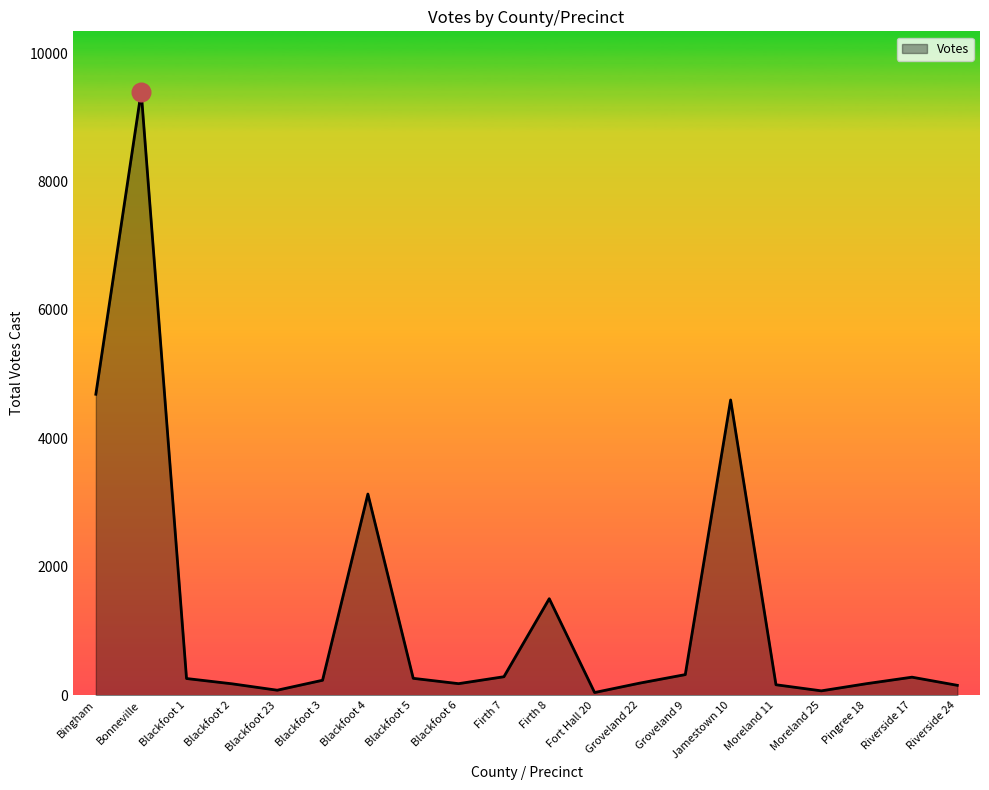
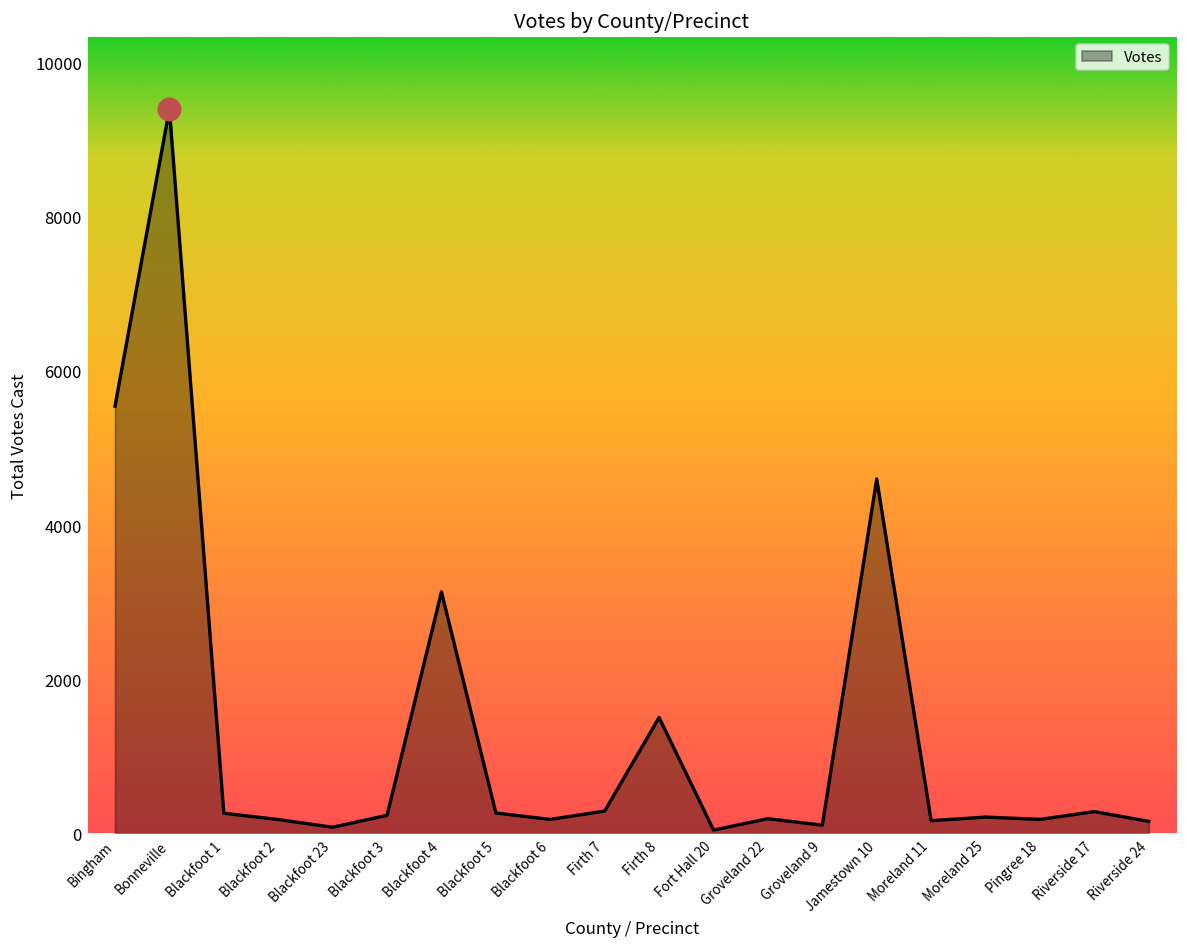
Votes, Bingham: 4700 -> 5500
Votes, Groveland 9: 300 -> 100
Votes, Moreland 25: 100 -> 200
